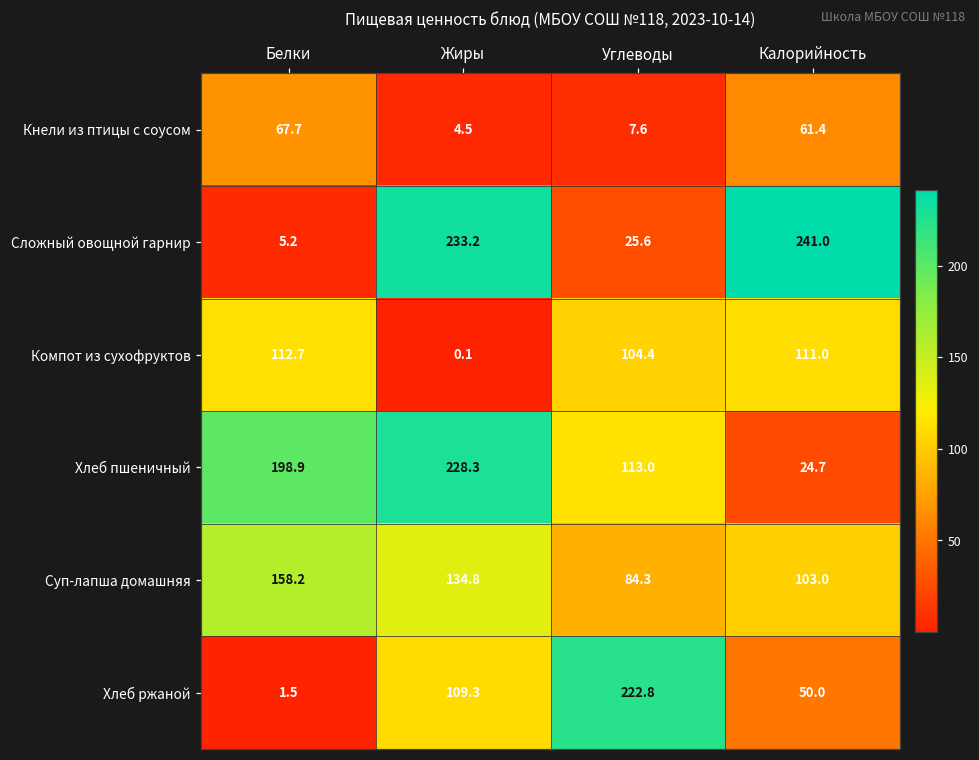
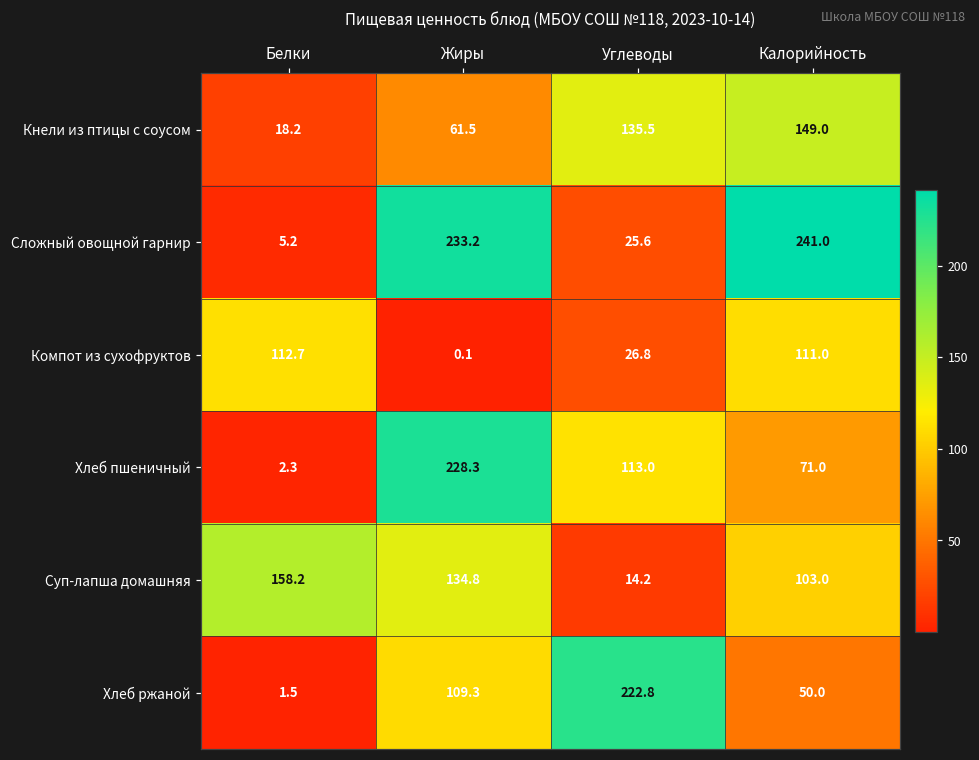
Кнели из птицы с соусом, Белки: 67.7 -> 18.2
Кнели из птицы с соусом, Жиры: 4.5 -> 61.5
Кнели из птицы с соусом, Углеводы: 7.6 -> 135.5
Кнели из птицы с соусом, Калорийность: 61.4 -> 149.0
Компот из сухофруктов, Углеводы: 104.4 -> 26.8
Хлеб пшеничный, Белки: 198.9 -> 2.3
Хлеб пшеничный, Калорийность: 24.7 -> 71.0
Суп-лапша домашняя, Углеводы: 84.3 -> 14.2
